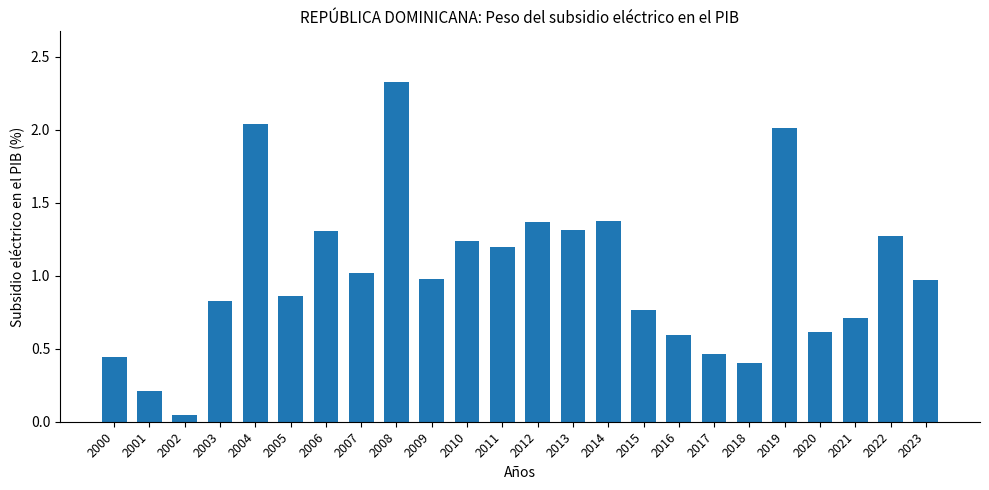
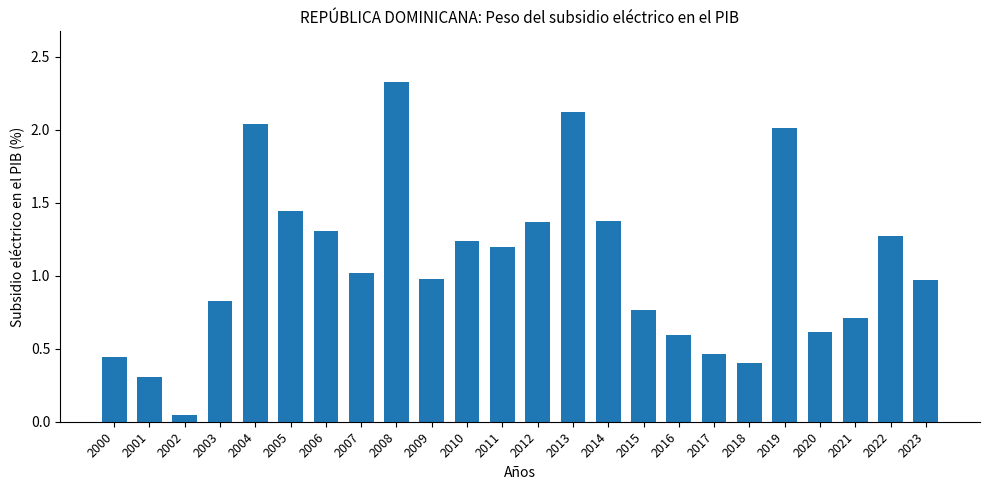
2001: 0.21 -> 0.30
2005: 0.86 -> 1.44
2013: 1.31 -> 2.12
